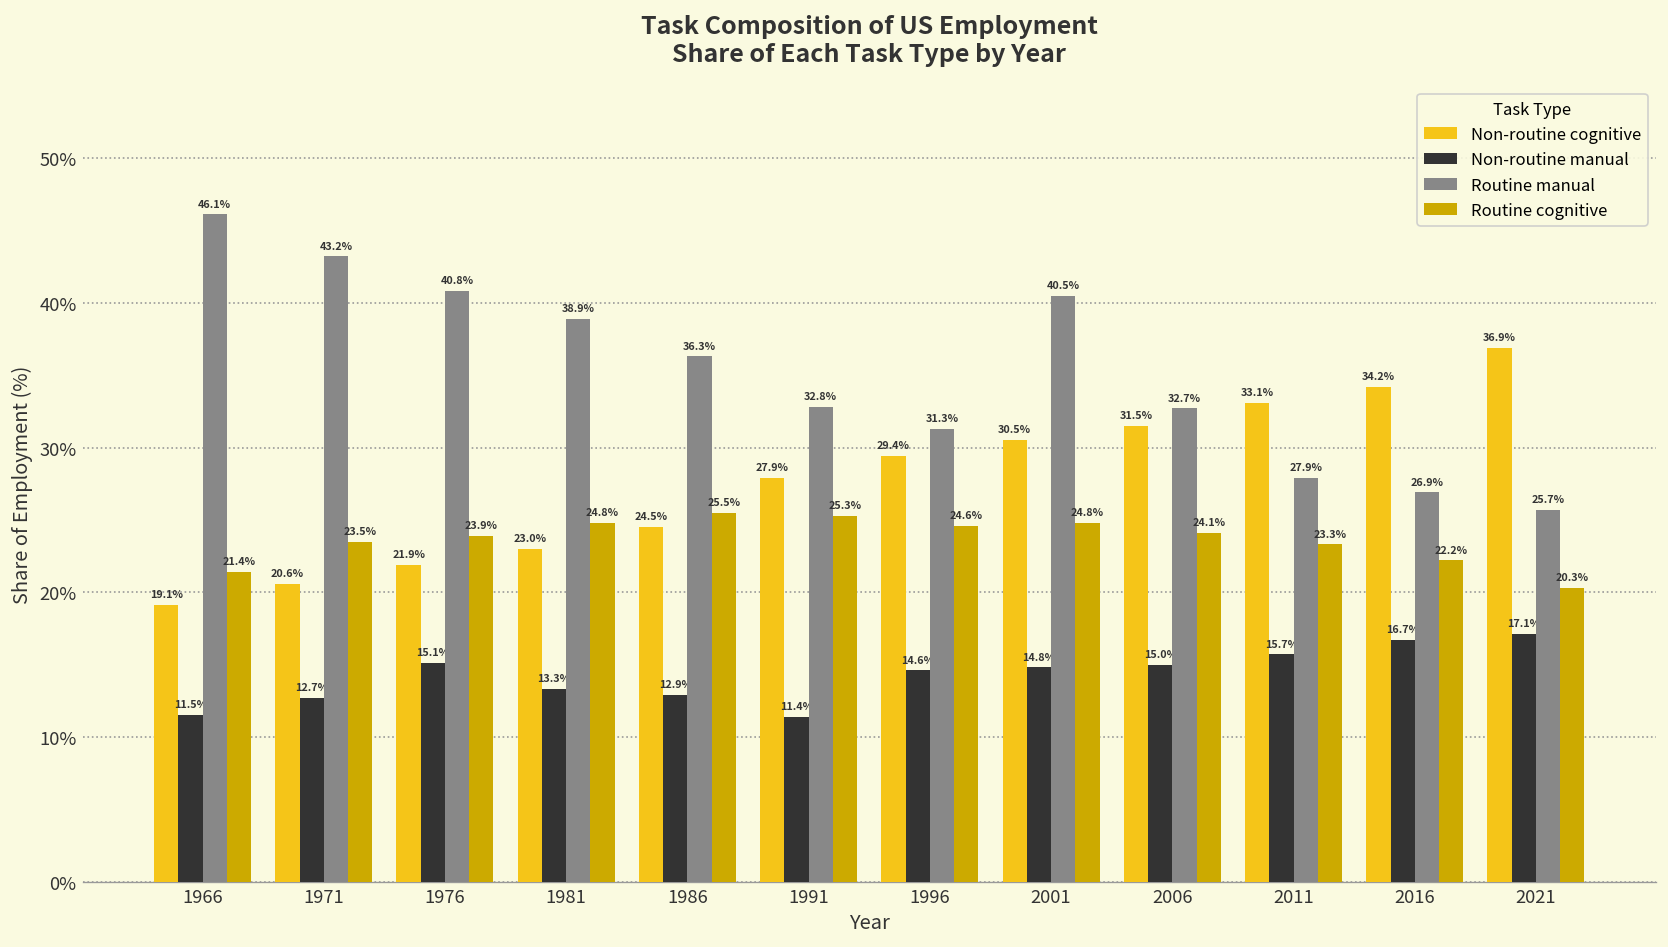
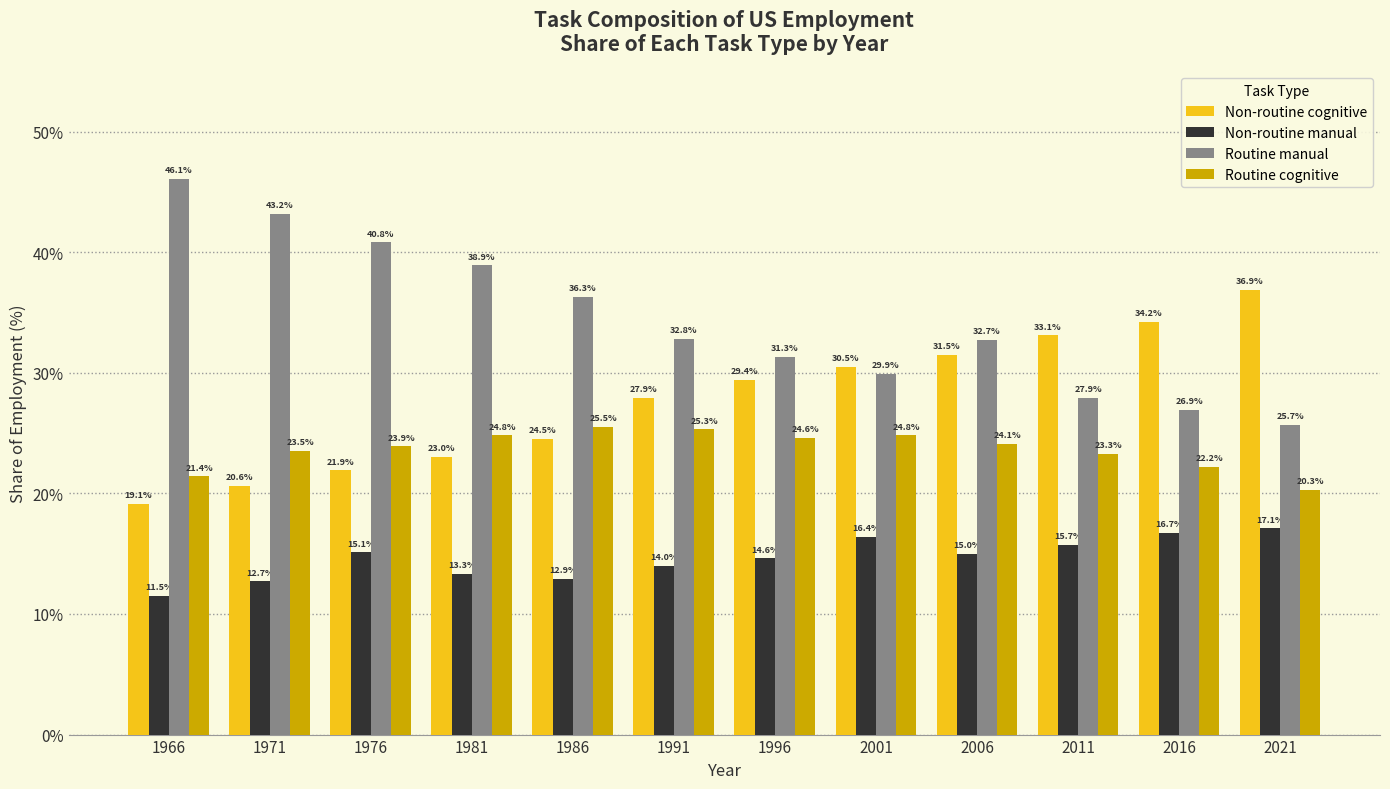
Non-routine manual, 1991: 11.4% -> 14.0%
Non-routine manual, 2001: 14.8% -> 16.4%
Routine manual, 2001: 40.5% -> 29.9%
